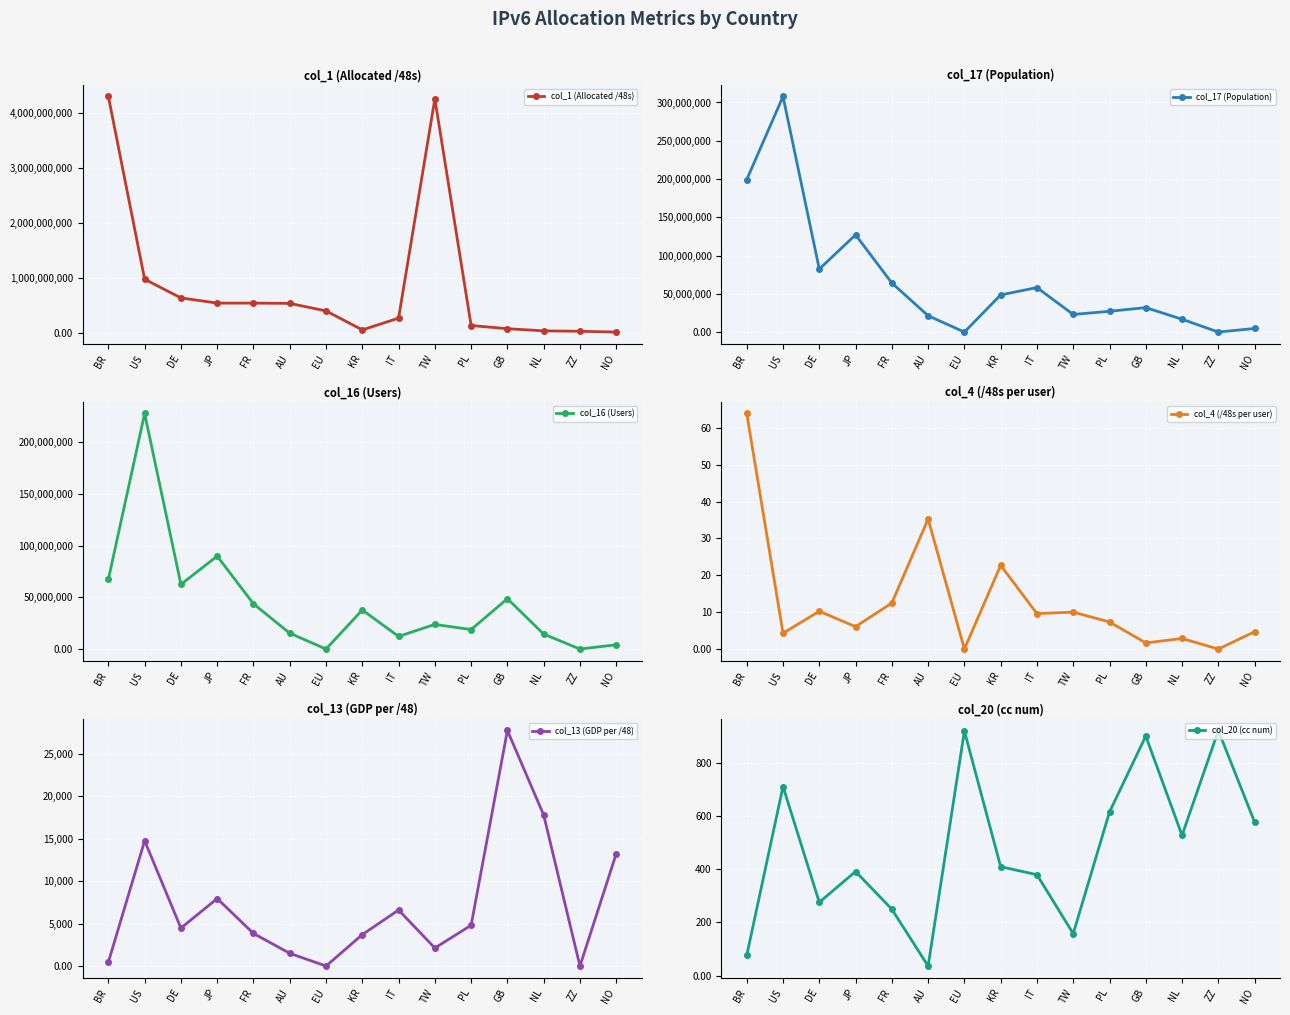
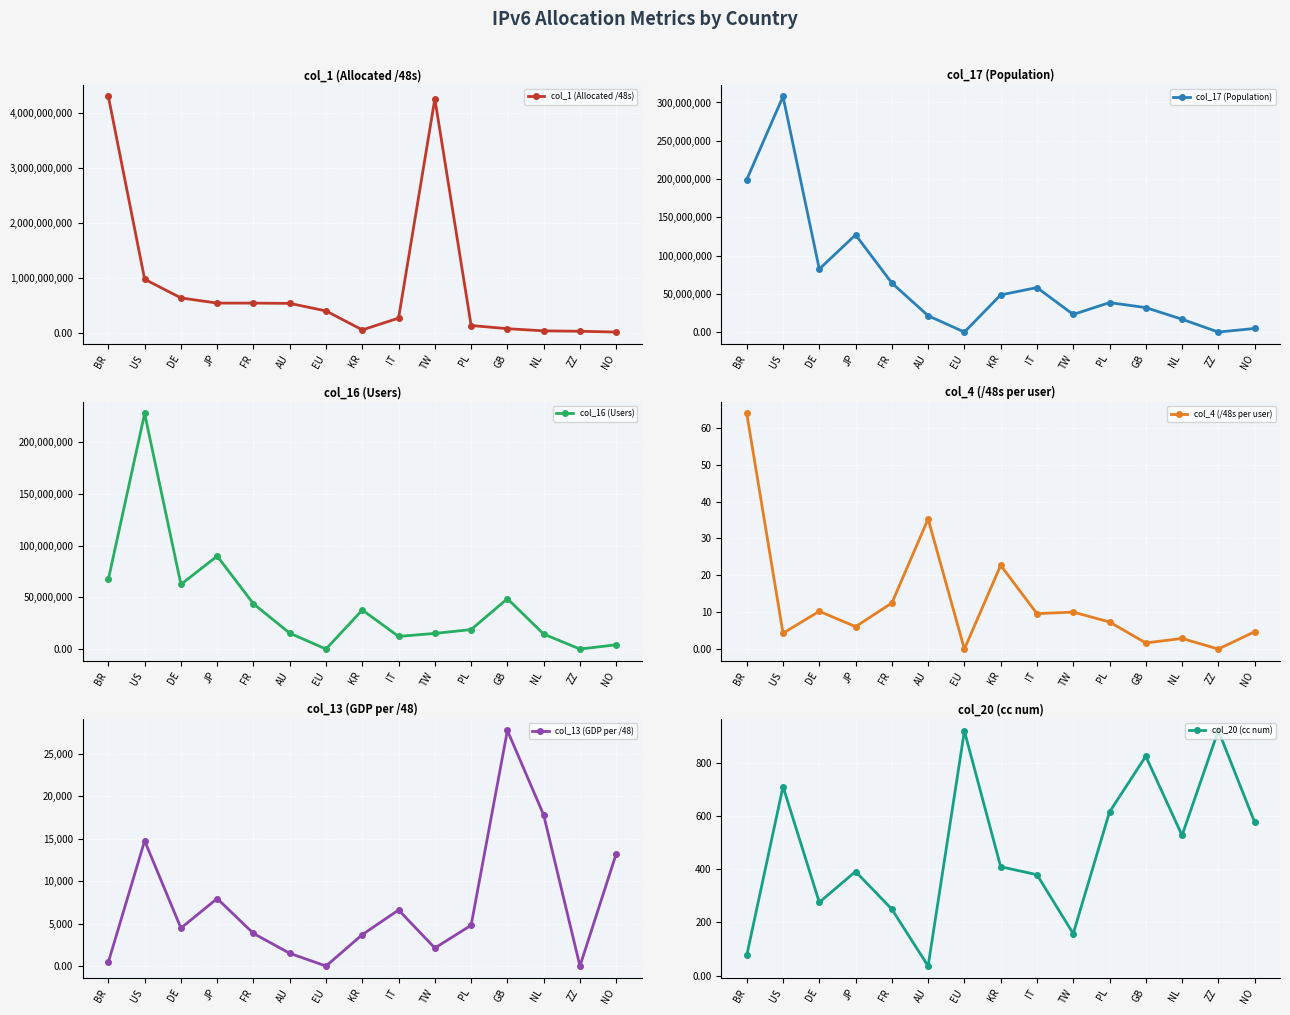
col_17 (Population), PL: 30,000,000 -> 40,000,000
col_16 (Users), TW: 24,000,000 -> 15,000,000
col_20 (cc num), GB: 900 -> 830
